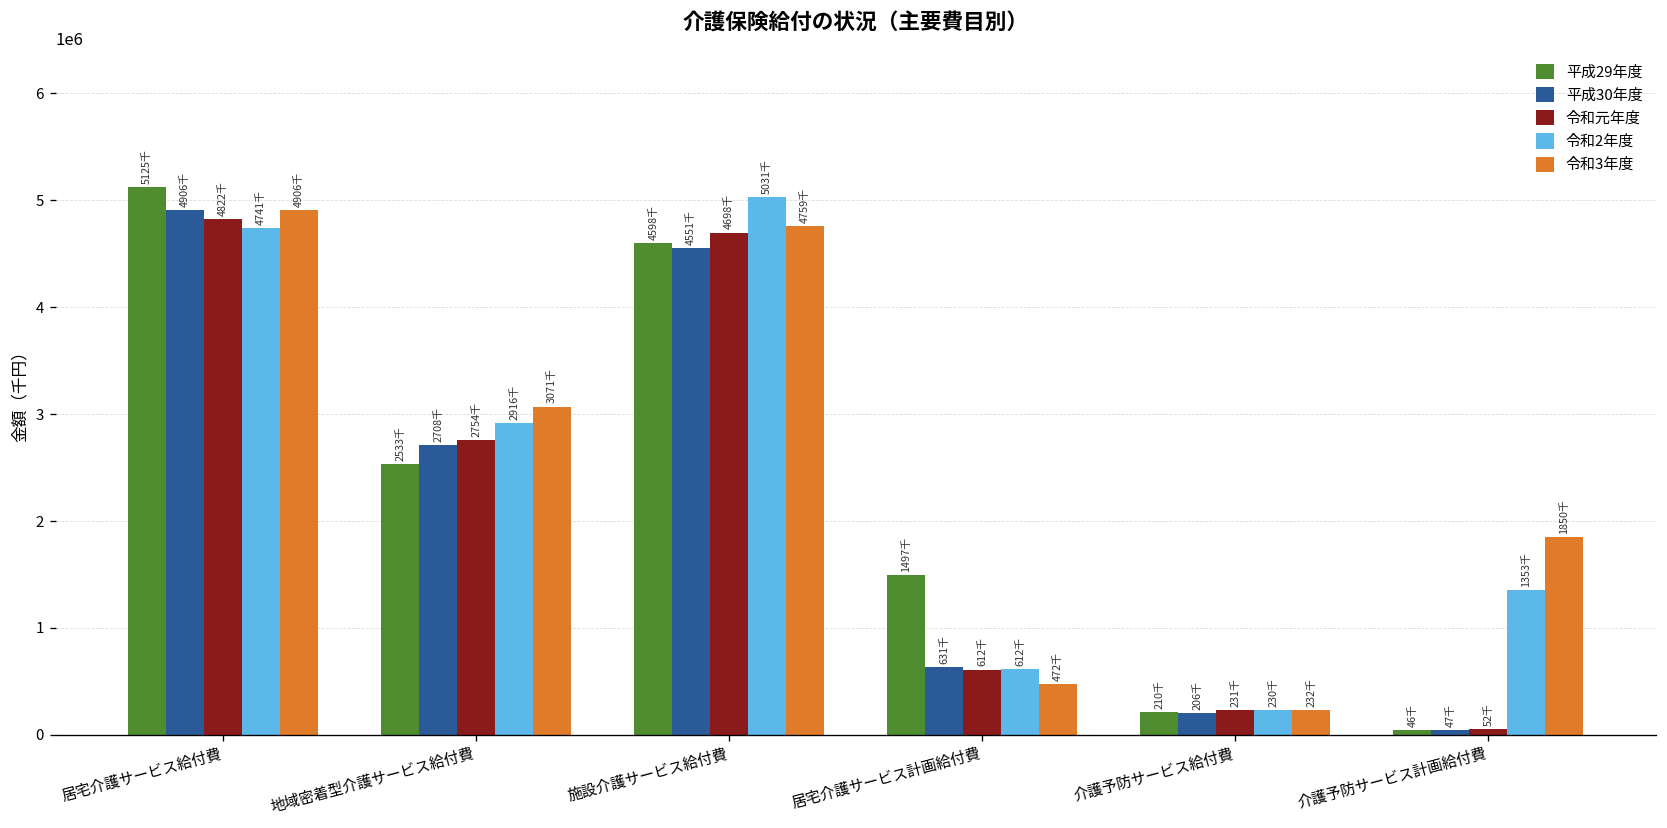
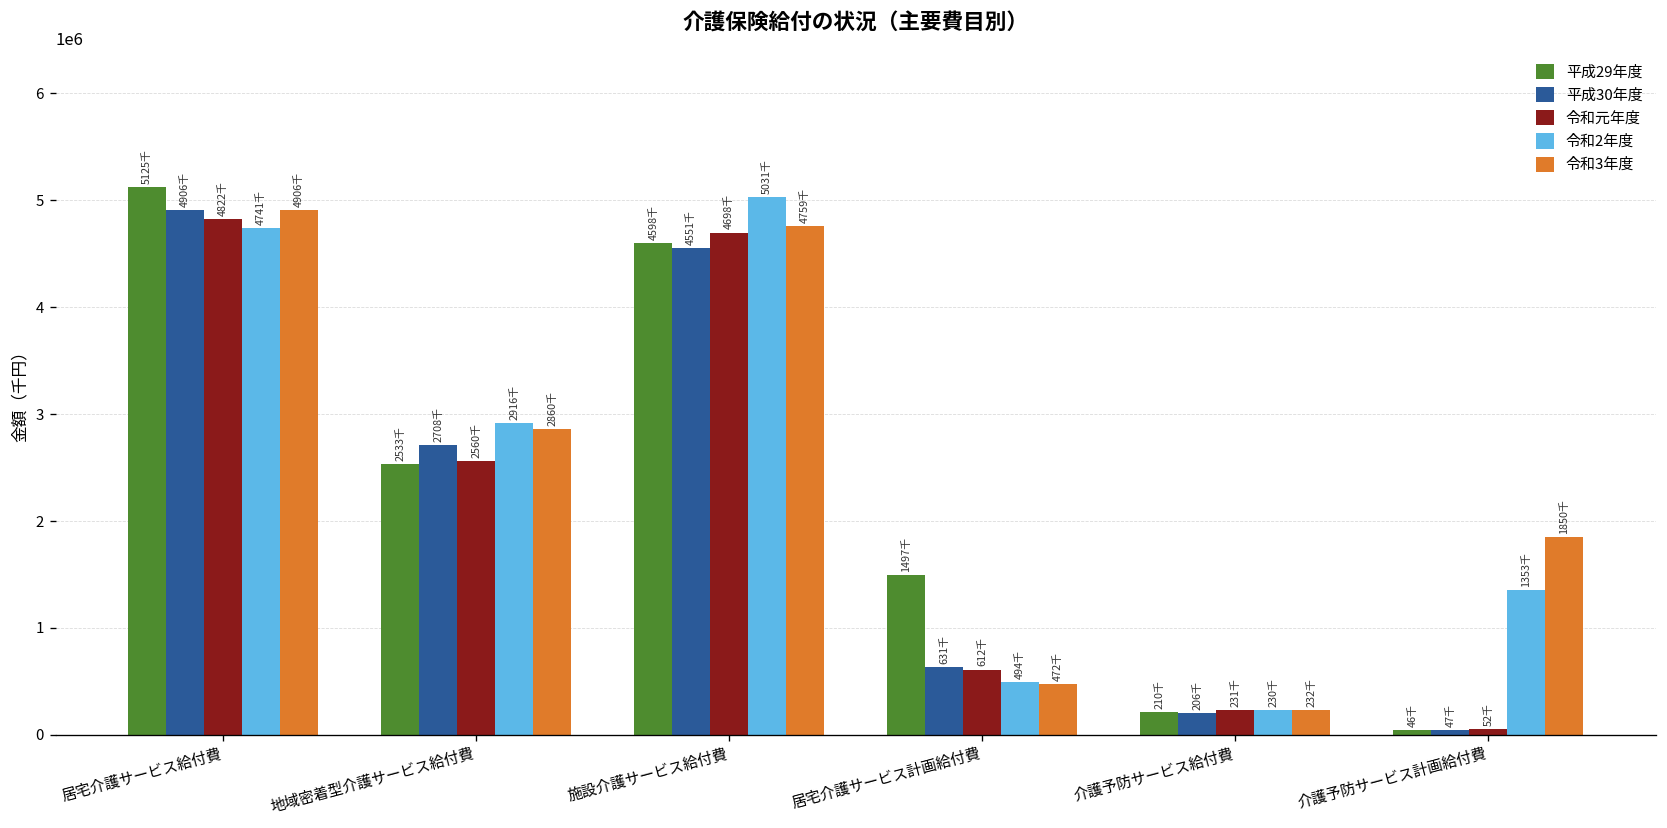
令和元年度, 地域密着型介護サービス給付費: 2754千 -> 2560千
令和3年度, 地域密着型介護サービス給付費: 3071千 -> 2860千
令和2年度, 居宅介護サービス計画給付費: 612千 -> 494千
